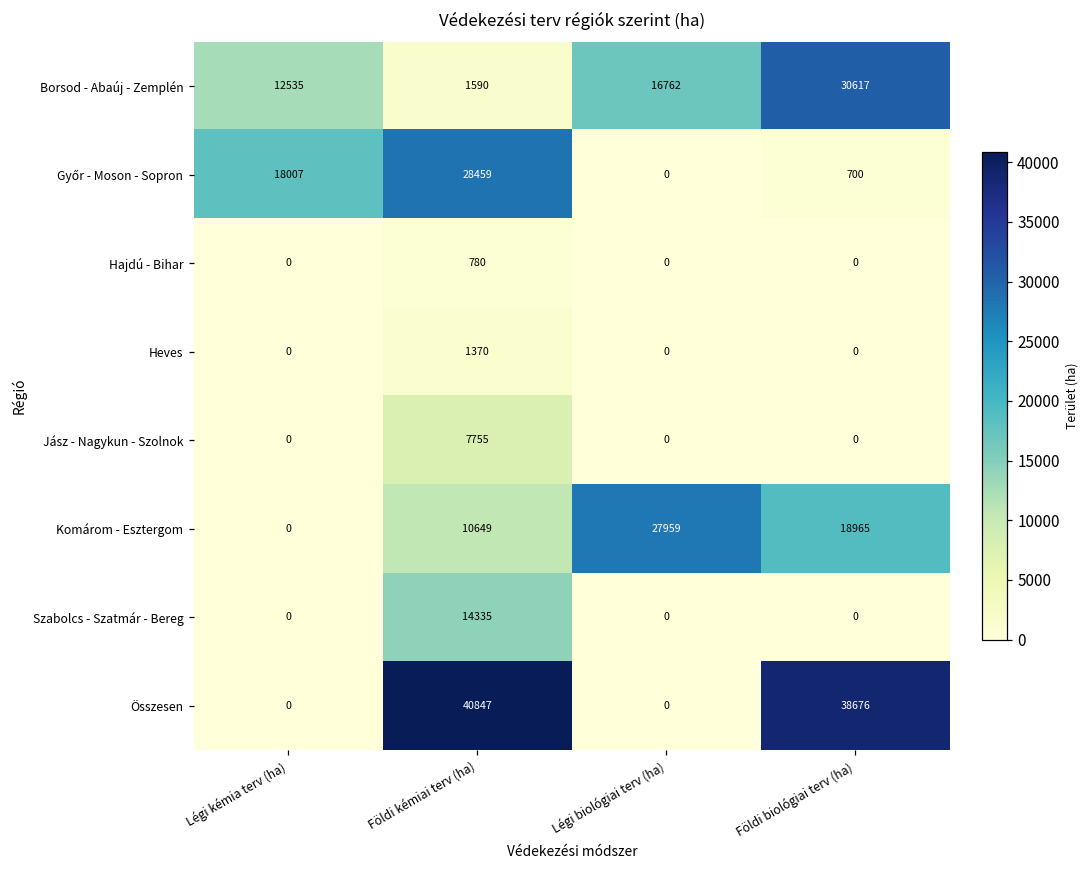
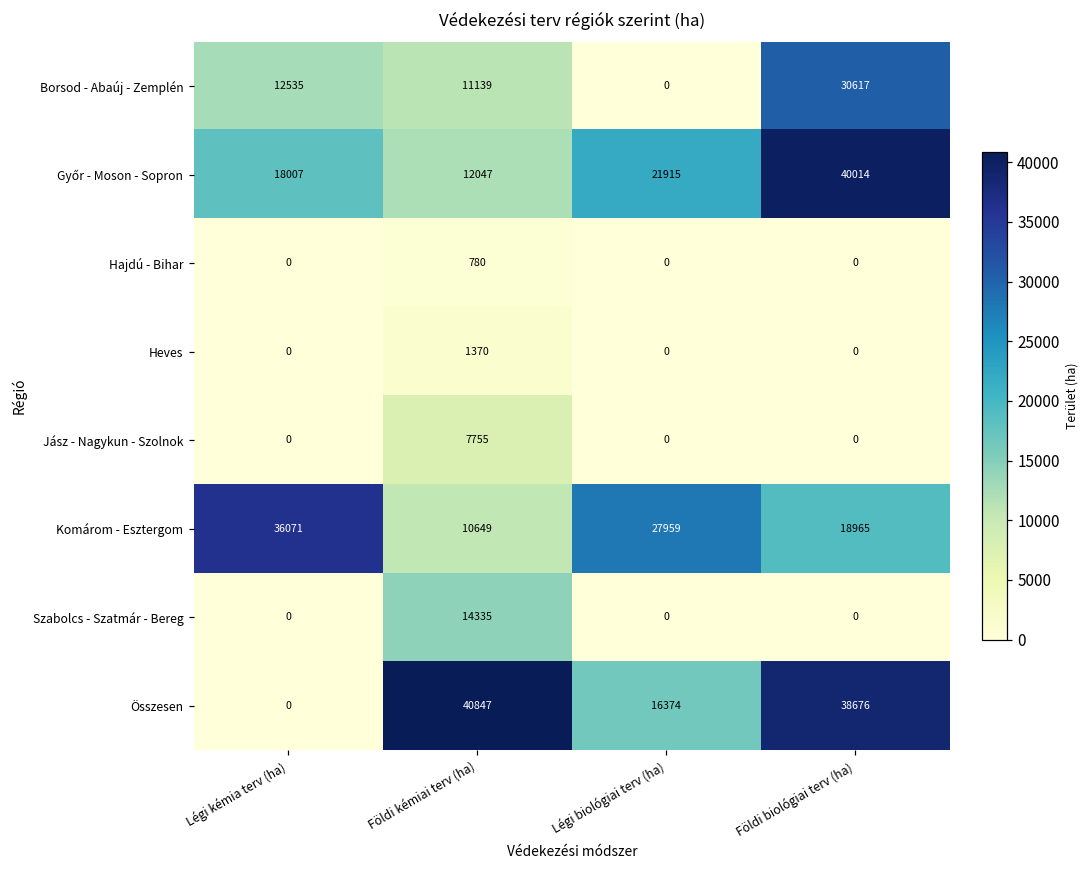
Borsod - Abaúj - Zemplén, Földi kémiai terv (ha): 1590 -> 11139
Borsod - Abaúj - Zemplén, Légi biológiai terv (ha): 16762 -> 0
Győr - Moson - Sopron, Földi kémiai terv (ha): 28459 -> 12047
Győr - Moson - Sopron, Légi biológiai terv (ha): 0 -> 21915
Győr - Moson - Sopron, Földi biológiai terv (ha): 700 -> 40014
Komárom - Esztergom, Légi kémia terv (ha): 0 -> 36071
Összesen, Légi biológiai terv (ha): 0 -> 16374
